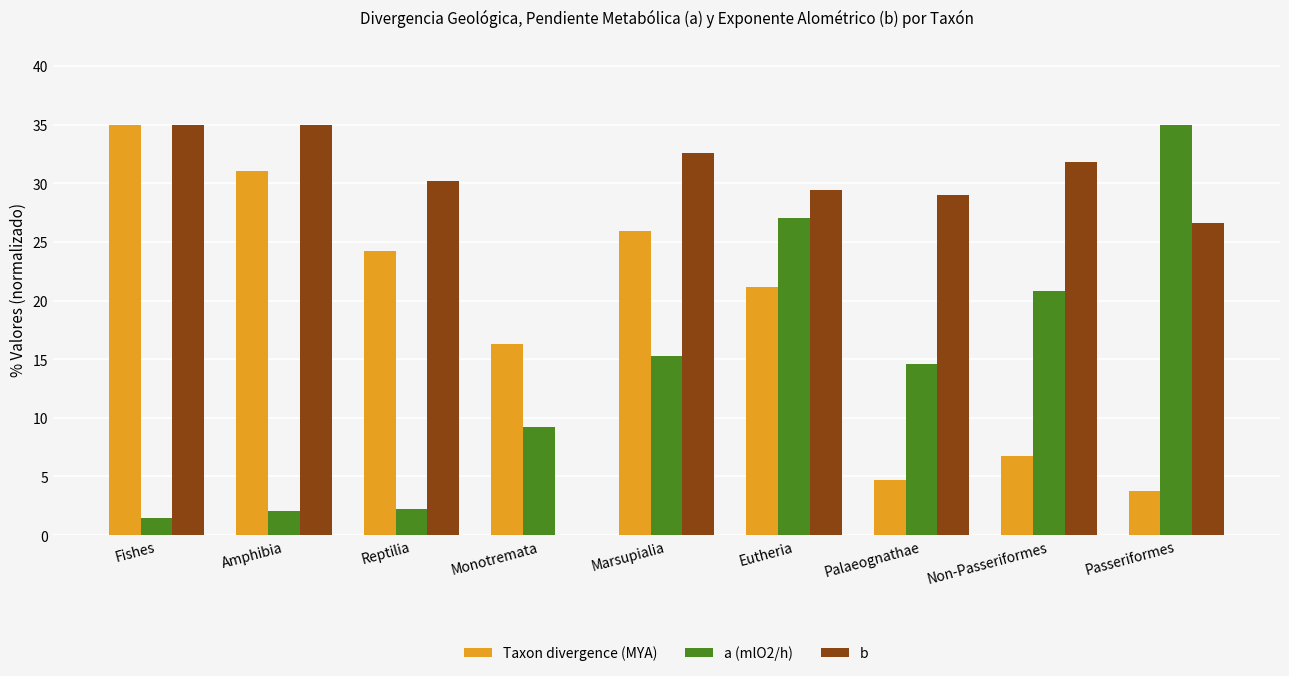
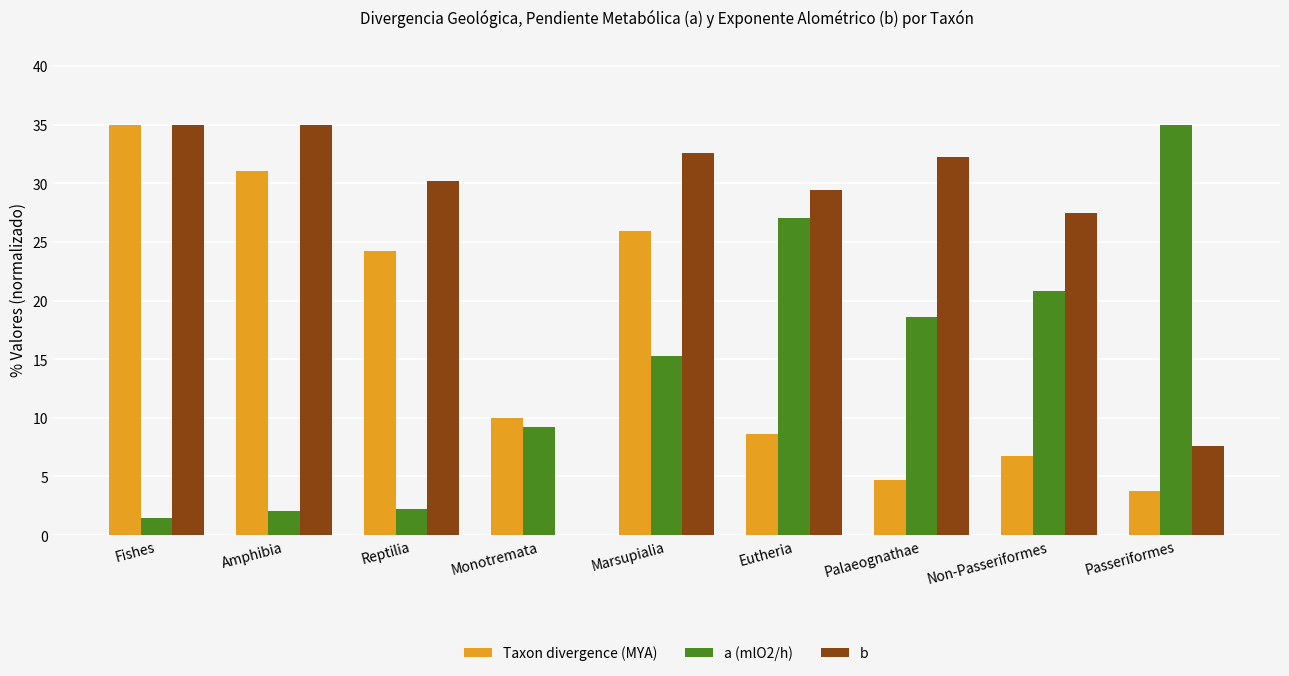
Taxon divergence (MYA), Monotremata: 16.3 -> 10.0
Taxon divergence (MYA), Eutheria: 21.2 -> 8.7
a (mlO2/h), Palaeognathae: 14.6 -> 18.6
b, Palaeognathae: 29.0 -> 32.2
b, Non-Passeriformes: 31.8 -> 27.4
b, Passeriformes: 26.6 -> 7.6
